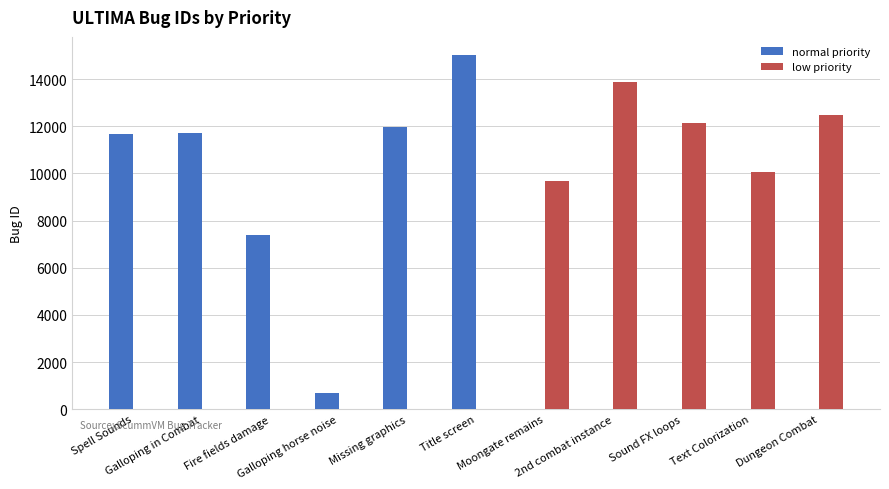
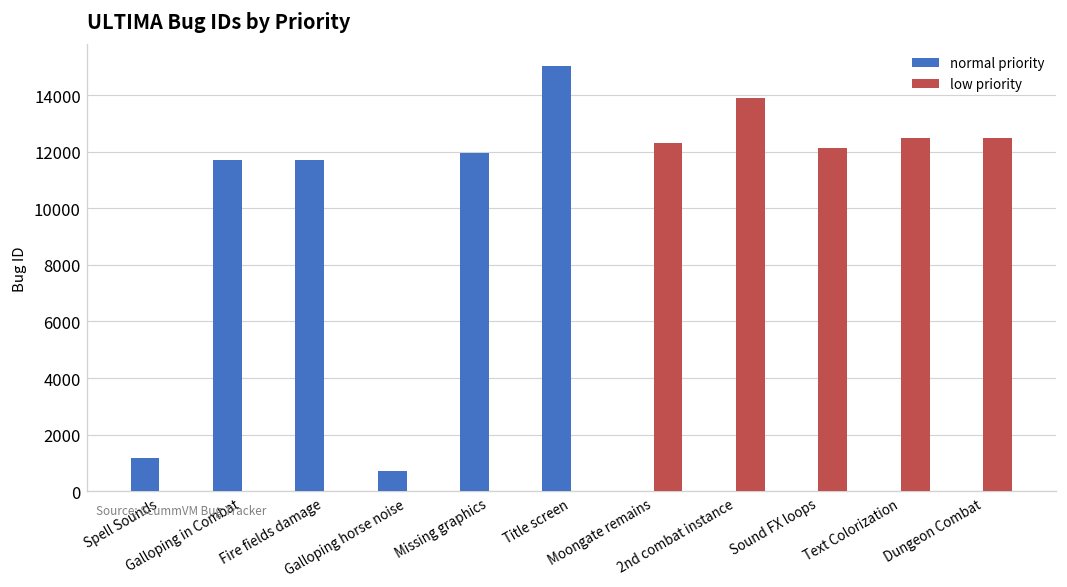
normal priority, Spell Sounds: 11700 -> 1200
normal priority, Fire fields damage: 7400 -> 11700
low priority, Moongate remains: 9700 -> 12300
low priority, Text Colorization: 10100 -> 12500
